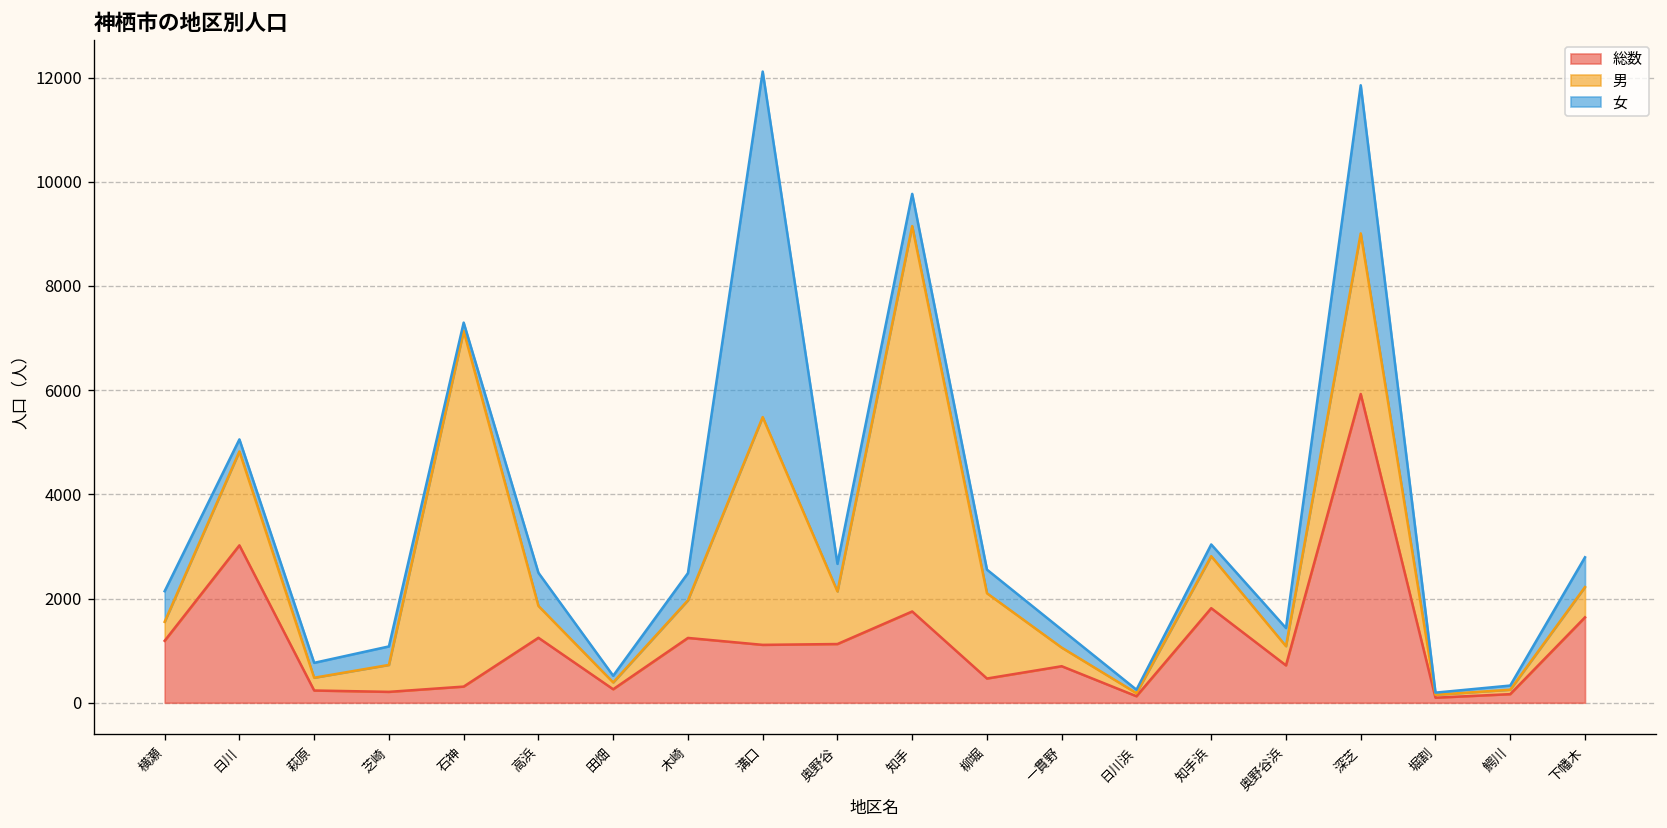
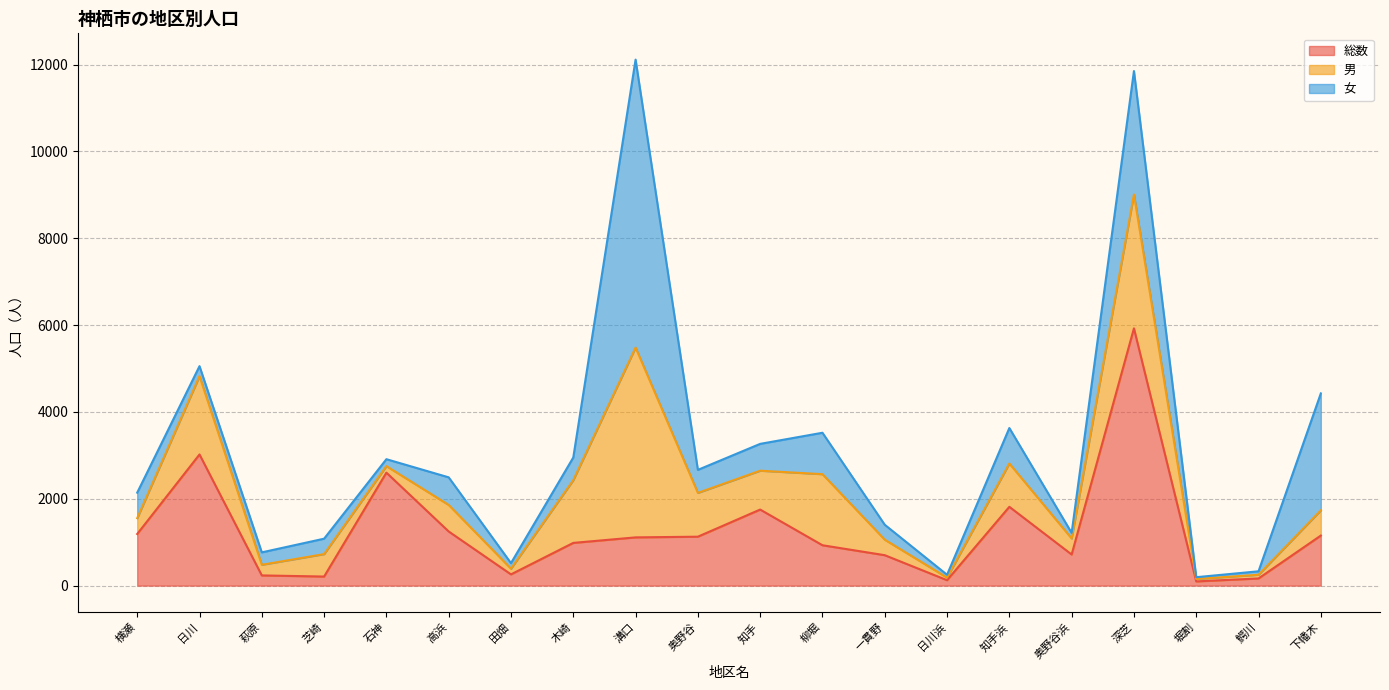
総数, 石神: 300 -> 2600
男, 石神: 6800 -> 200
総数, 木崎: 1200 -> 1000
男, 木崎: 700 -> 1400
男, 知手: 7400 -> 900
総数, 柳堀: 500 -> 900
女, 柳堀: 500 -> 1000
女, 知手浜: 200 -> 800
女, 奥野谷浜: 300 -> 100
総数, 下幡木: 1600 -> 1200
女, 下幡木: 600 -> 2700
